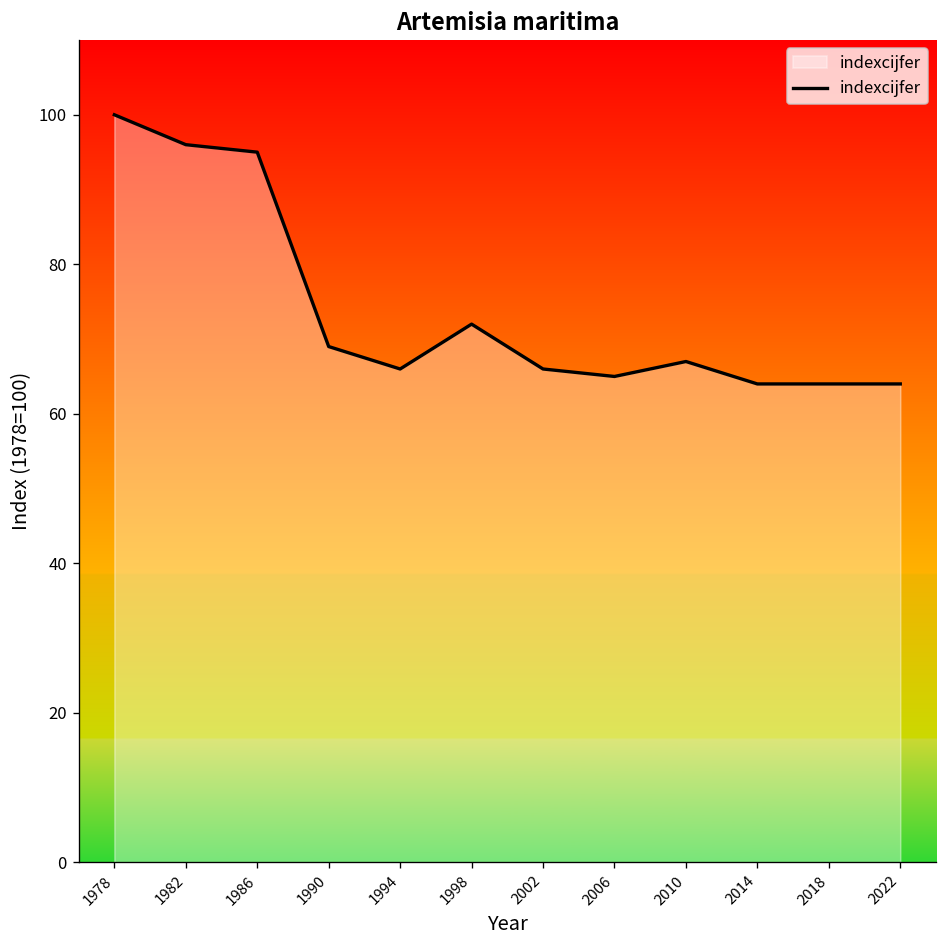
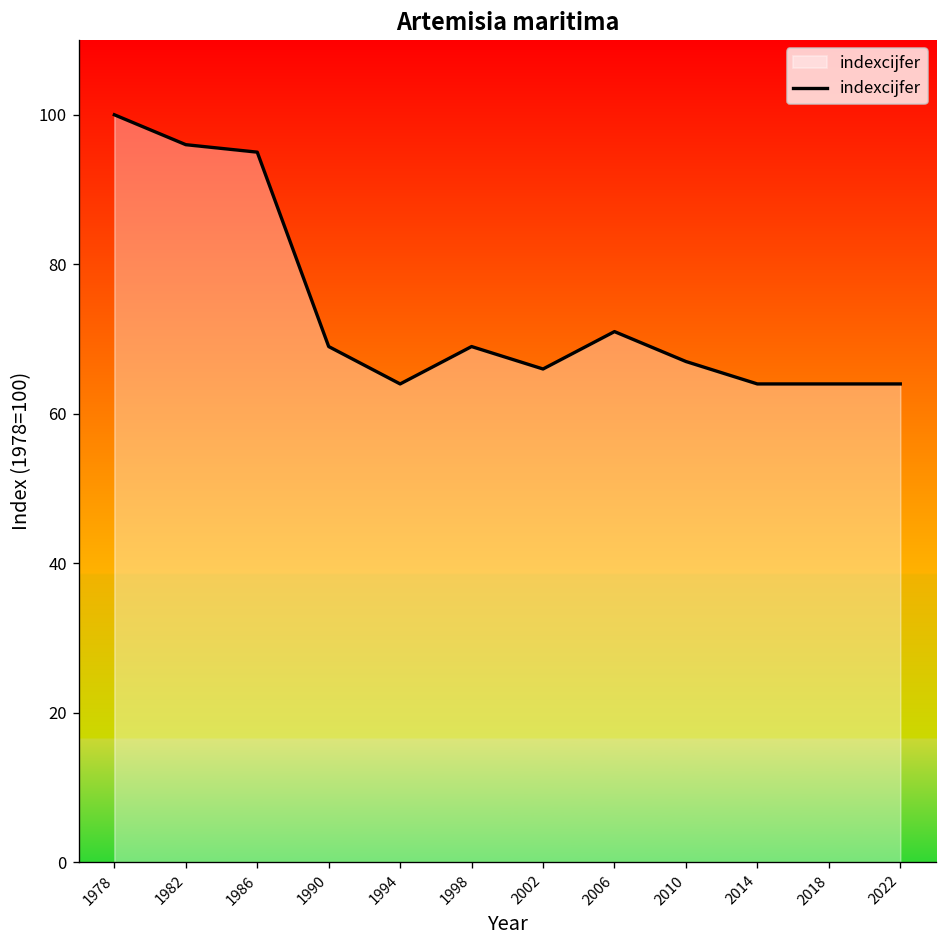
1994: 66 -> 64
1998: 72 -> 69
2006: 65 -> 71
